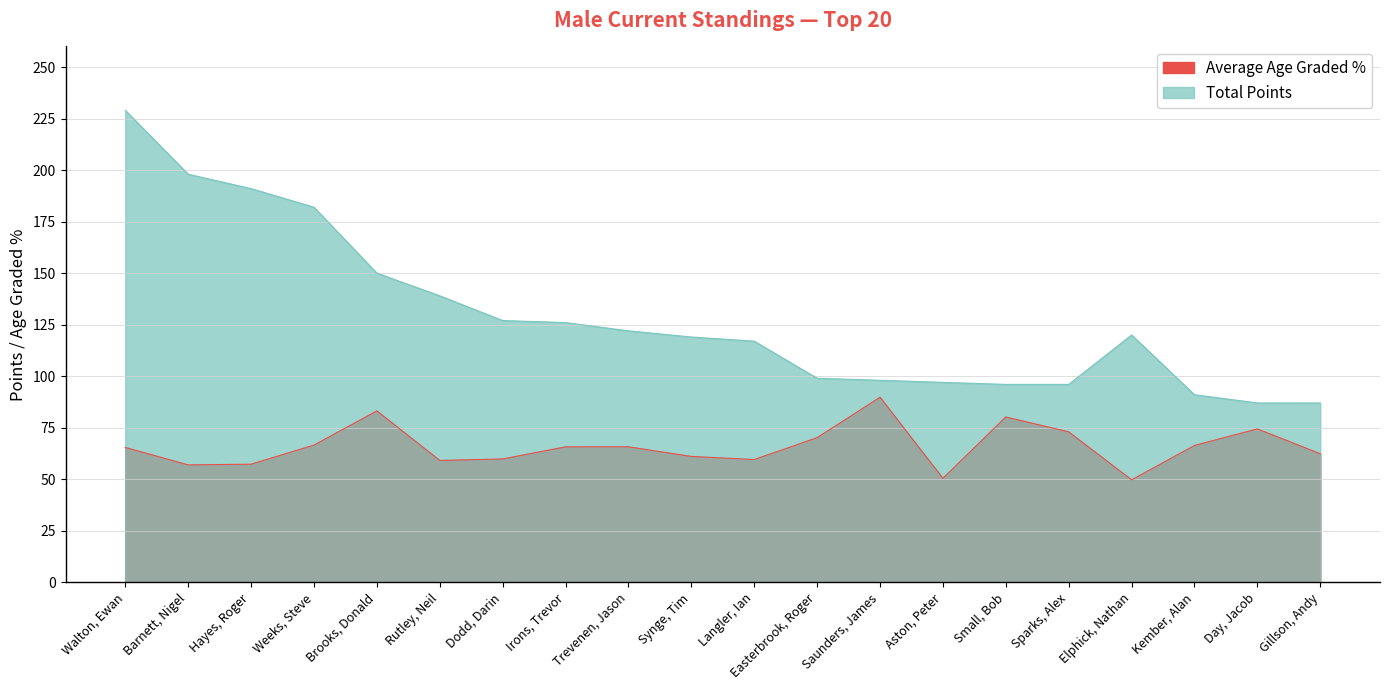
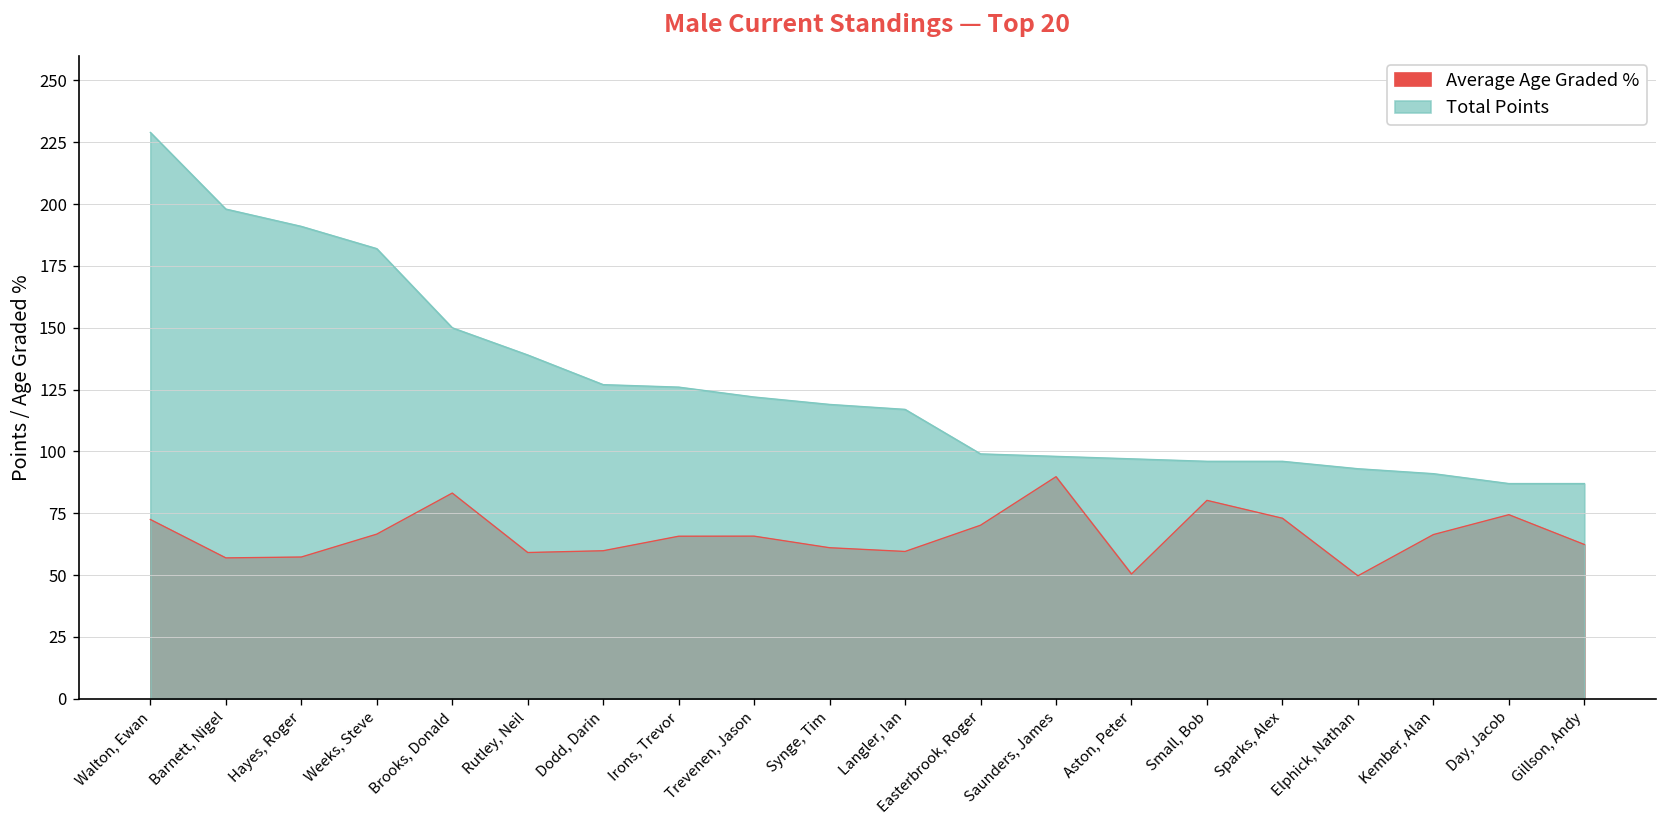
Average Age Graded %, Walton, Ewan: 65 -> 72
Total Points, Elphick, Nathan: 120 -> 93
